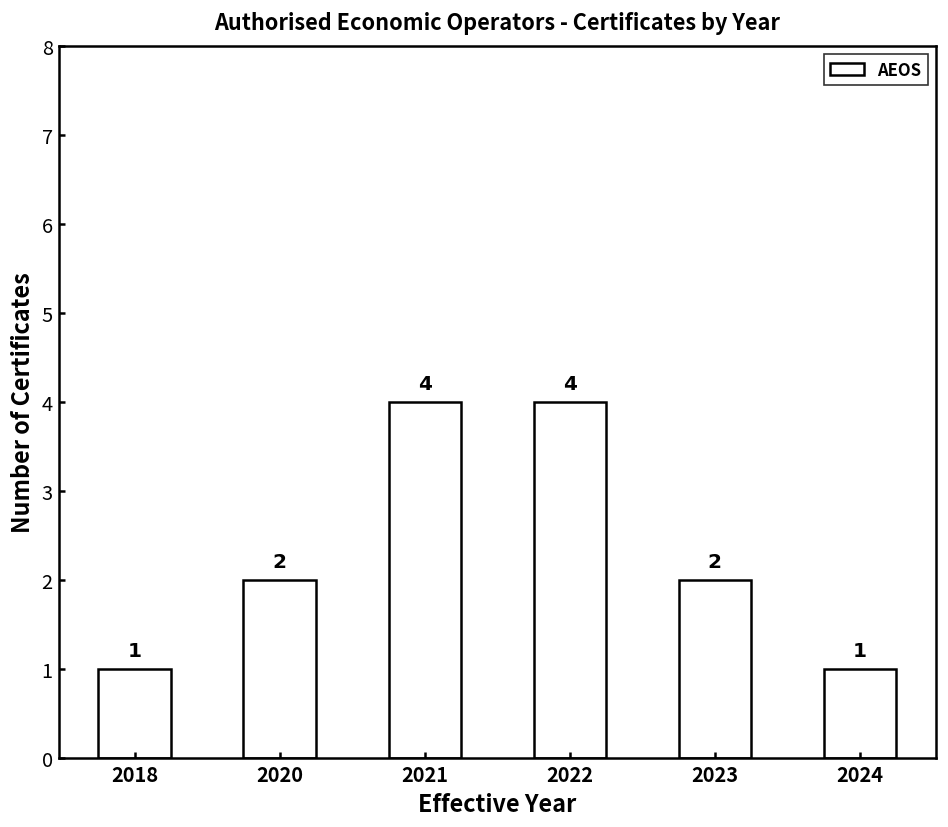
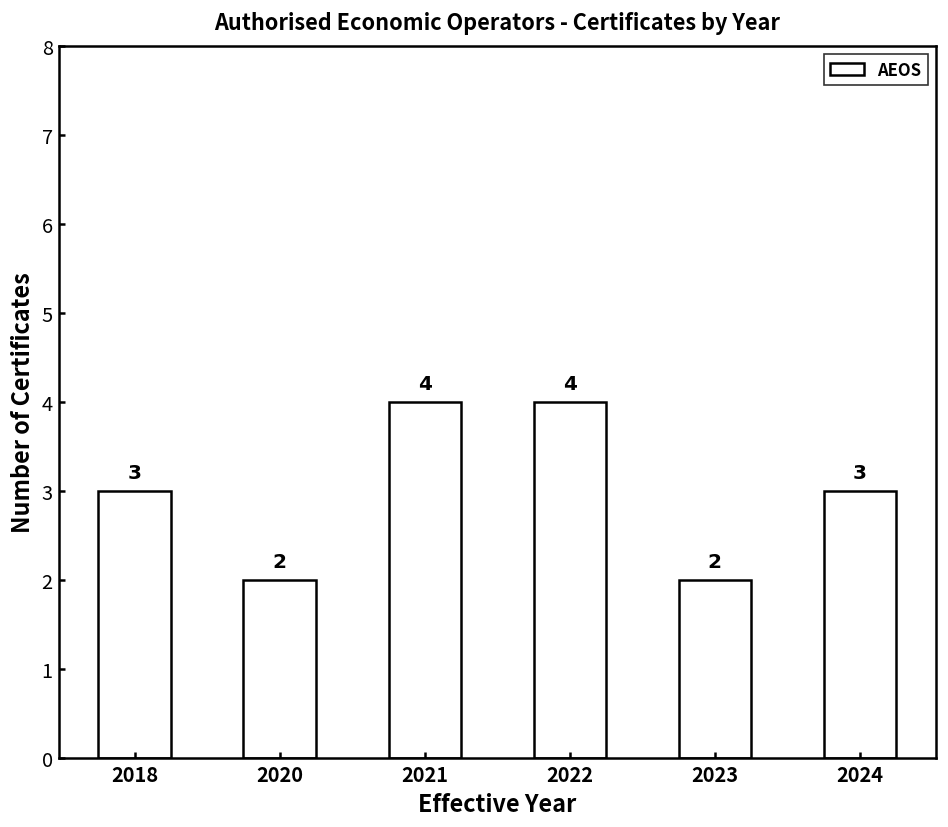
2018: 1 -> 3
2024: 1 -> 3
